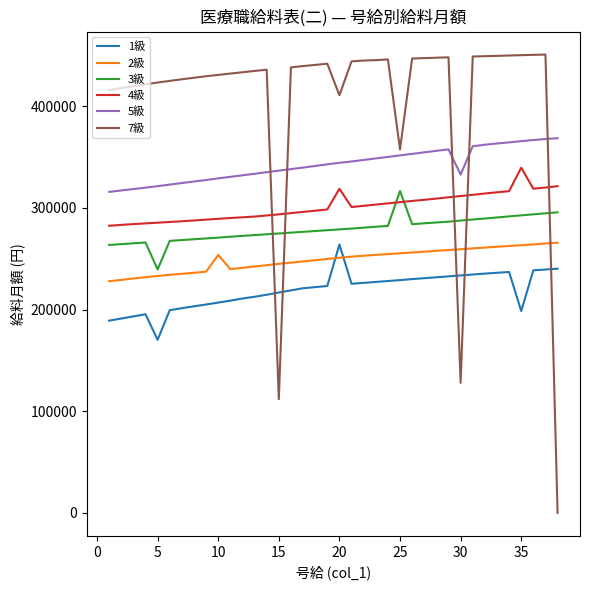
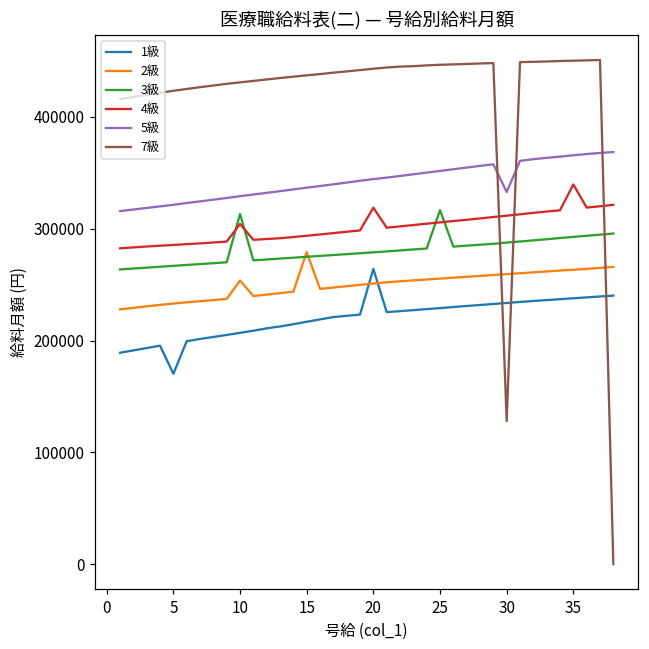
3級, 5: 240000 -> 267000
3級, 10: 271000 -> 313000
4級, 10: 289000 -> 304000
2級, 15: 245000 -> 279000
7級, 15: 112000 -> 437000
7級, 20: 411000 -> 443000
7級, 25: 358000 -> 447000
1級, 35: 199000 -> 238000
